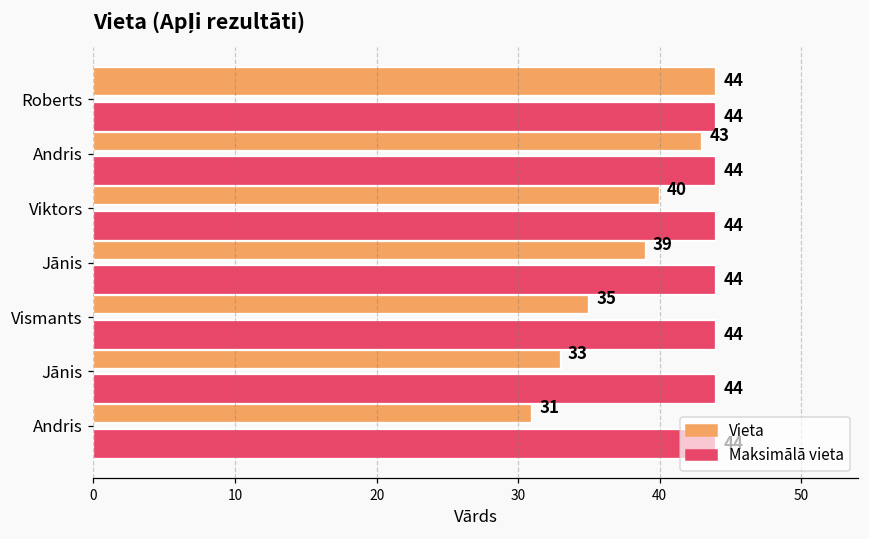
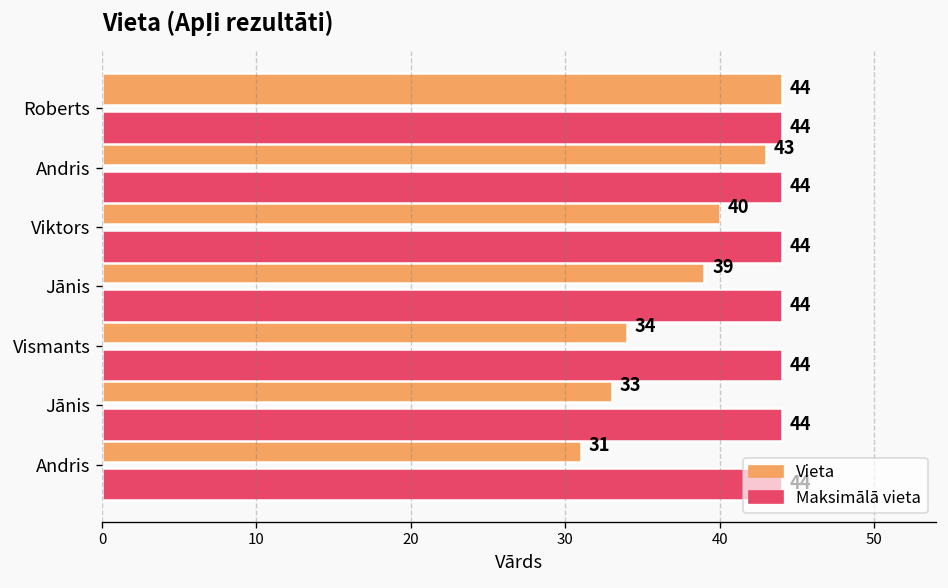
Vieta, Vismants: 35 -> 34
